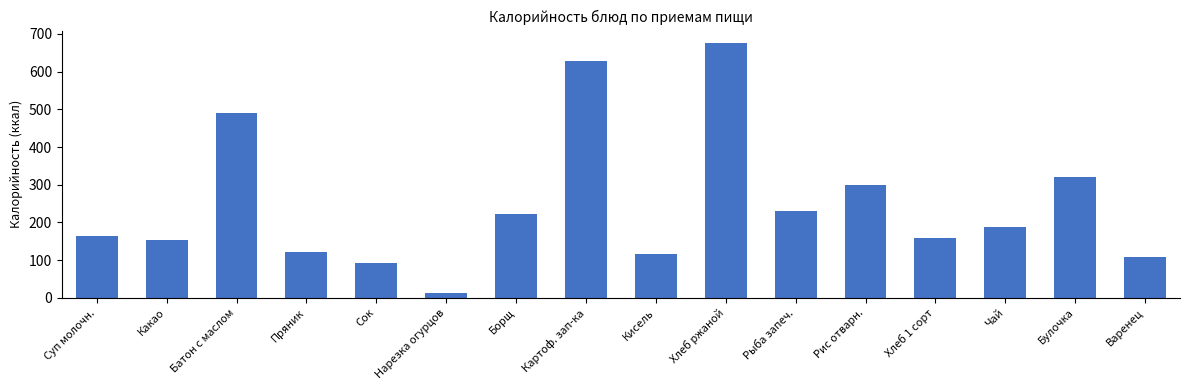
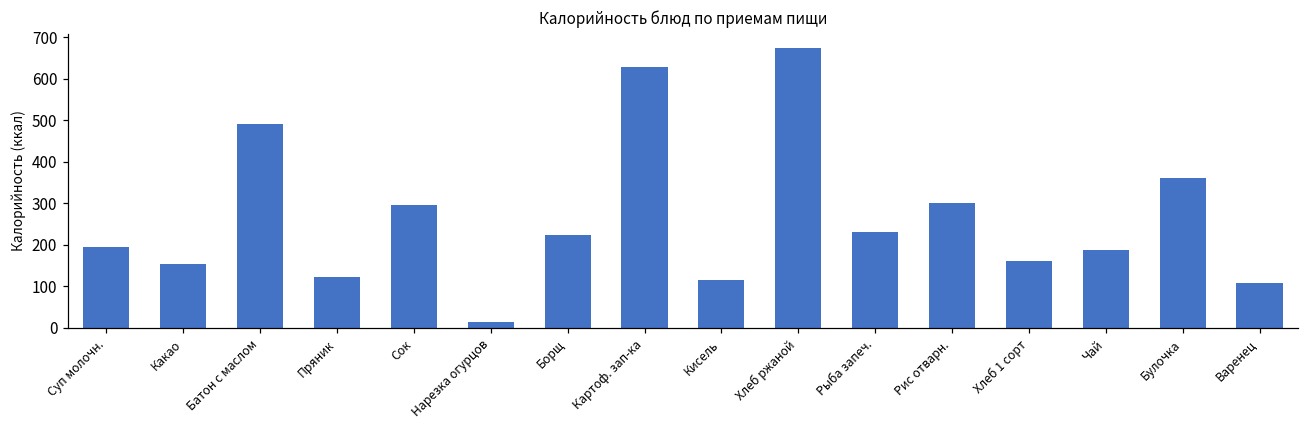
Суп молочн.: 160 -> 200
Сок: 90 -> 300
Булочка: 320 -> 360
